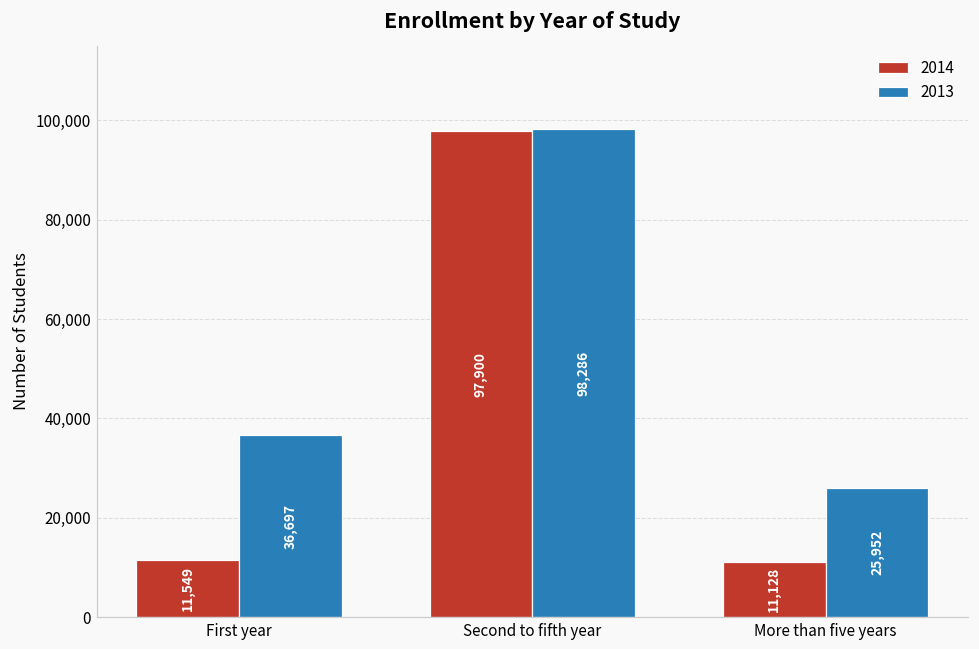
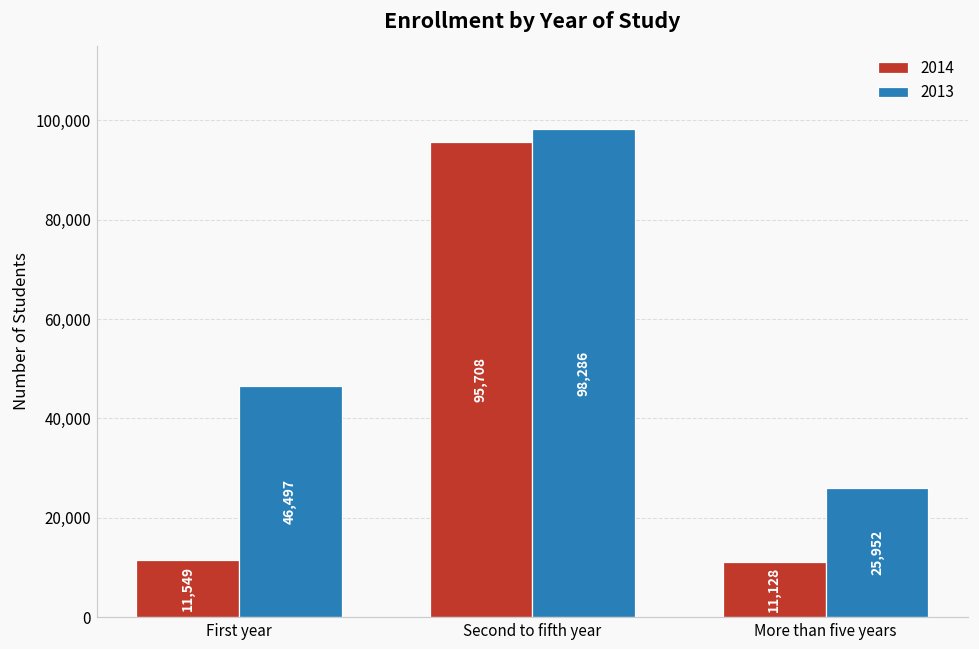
2013, First year: 36,697 -> 46,497
2014, Second to fifth year: 97,900 -> 95,708
